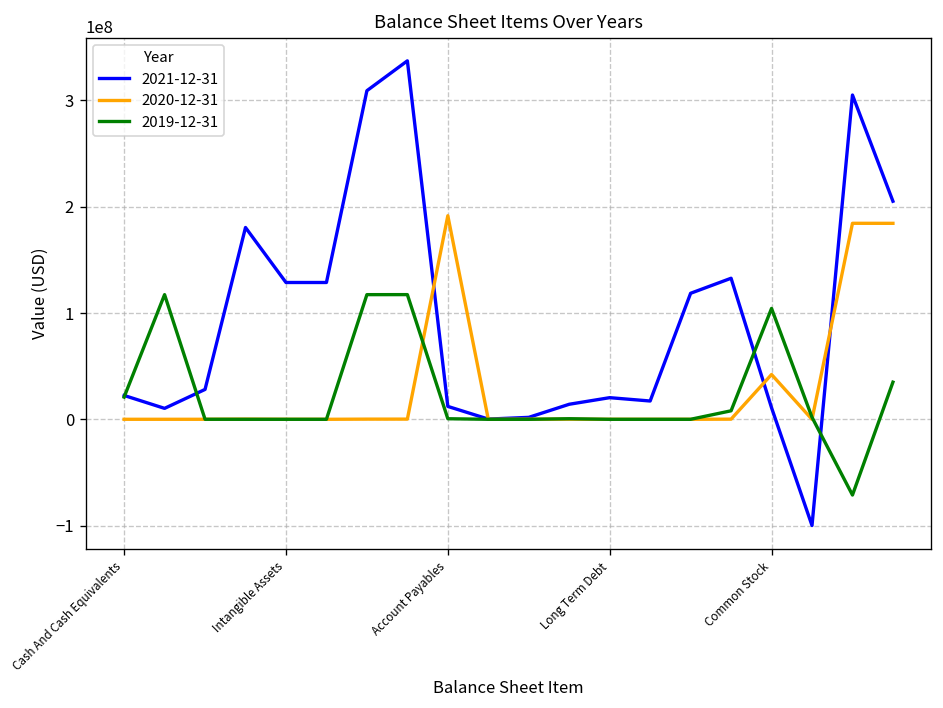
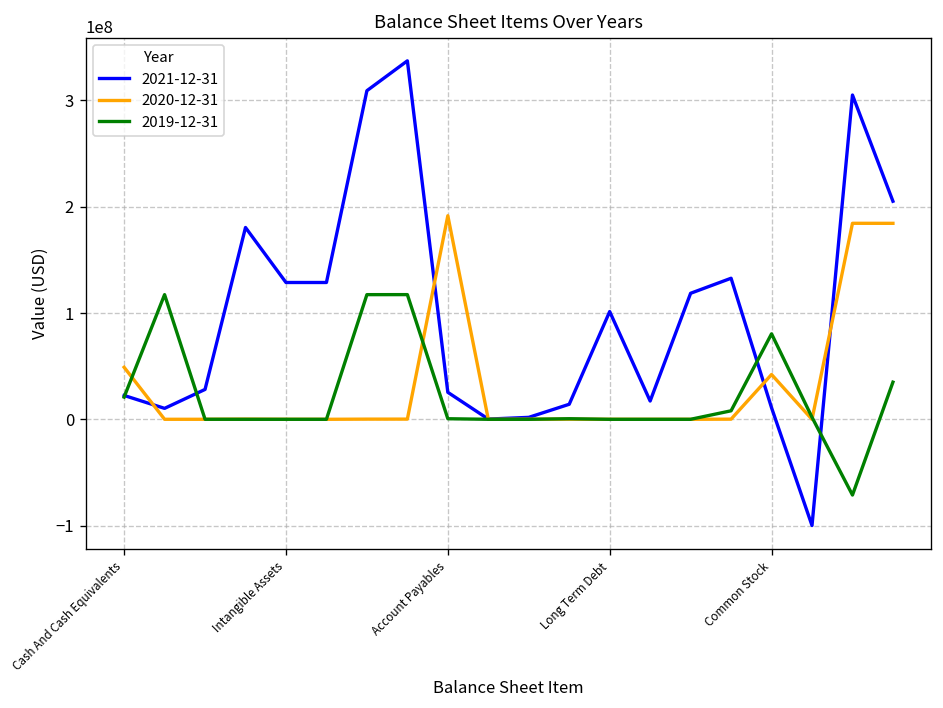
2020-12-31, Cash And Cash Equivalents: 0 -> 50000000
2021-12-31, Account Payables: 10000000 -> 30000000
2021-12-31, Long Term Debt: 20000000 -> 100000000
2019-12-31, Common Stock: 100000000 -> 80000000
